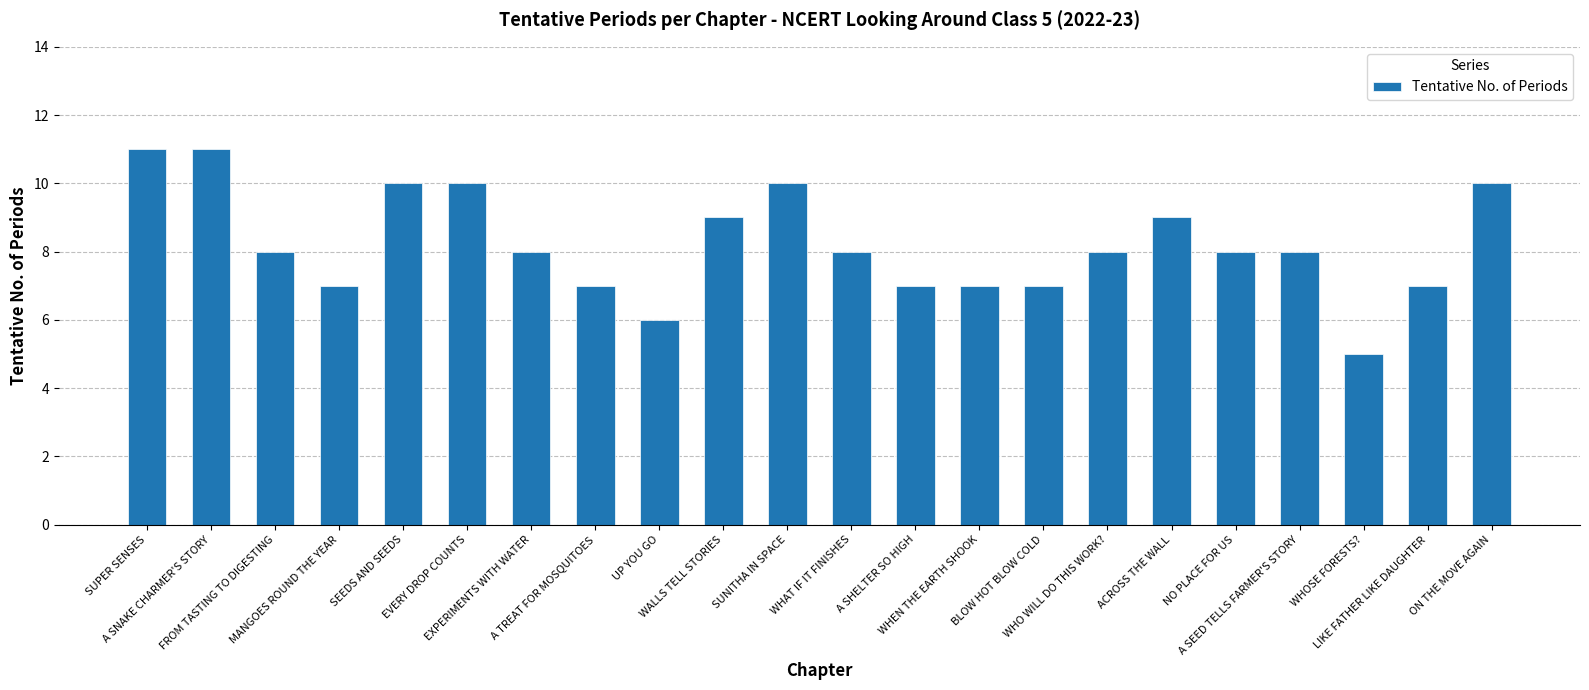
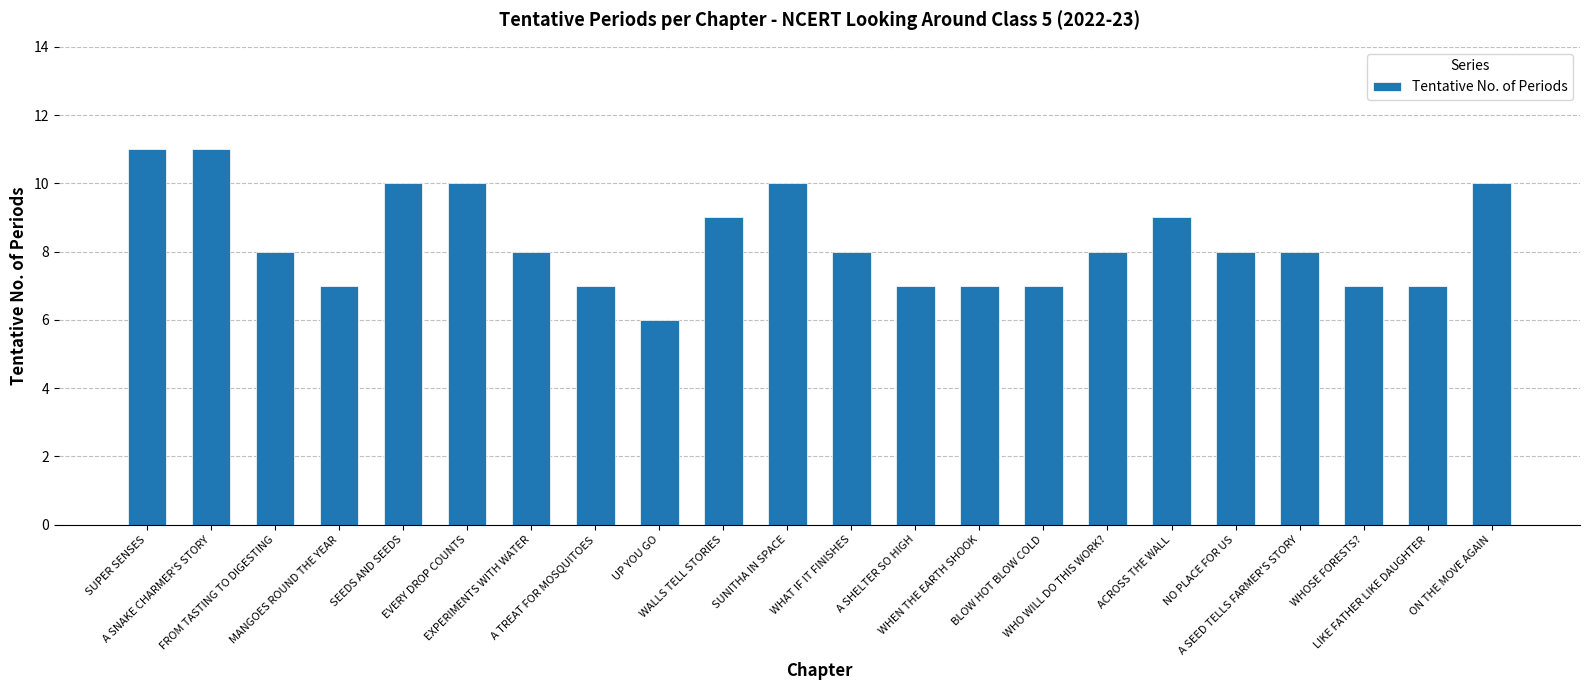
WHOSE FORESTS?: 5 -> 7
